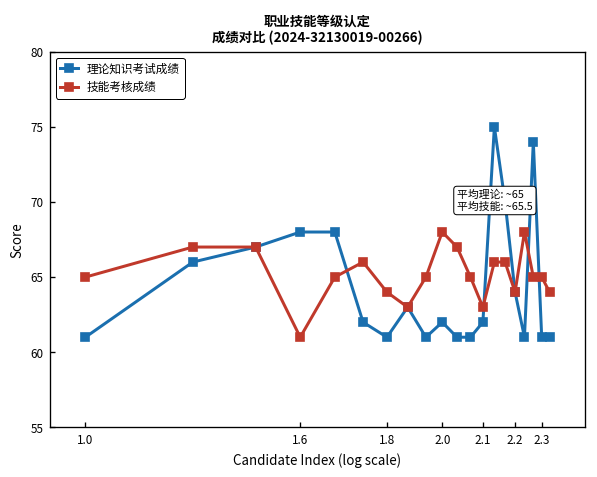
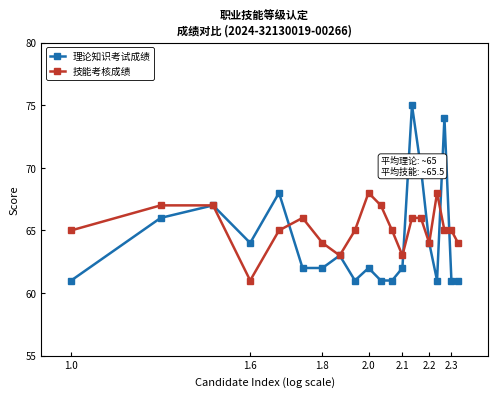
理论知识考试成绩, 1.6: 68 -> 64
理论知识考试成绩, 1.8: 61 -> 62
